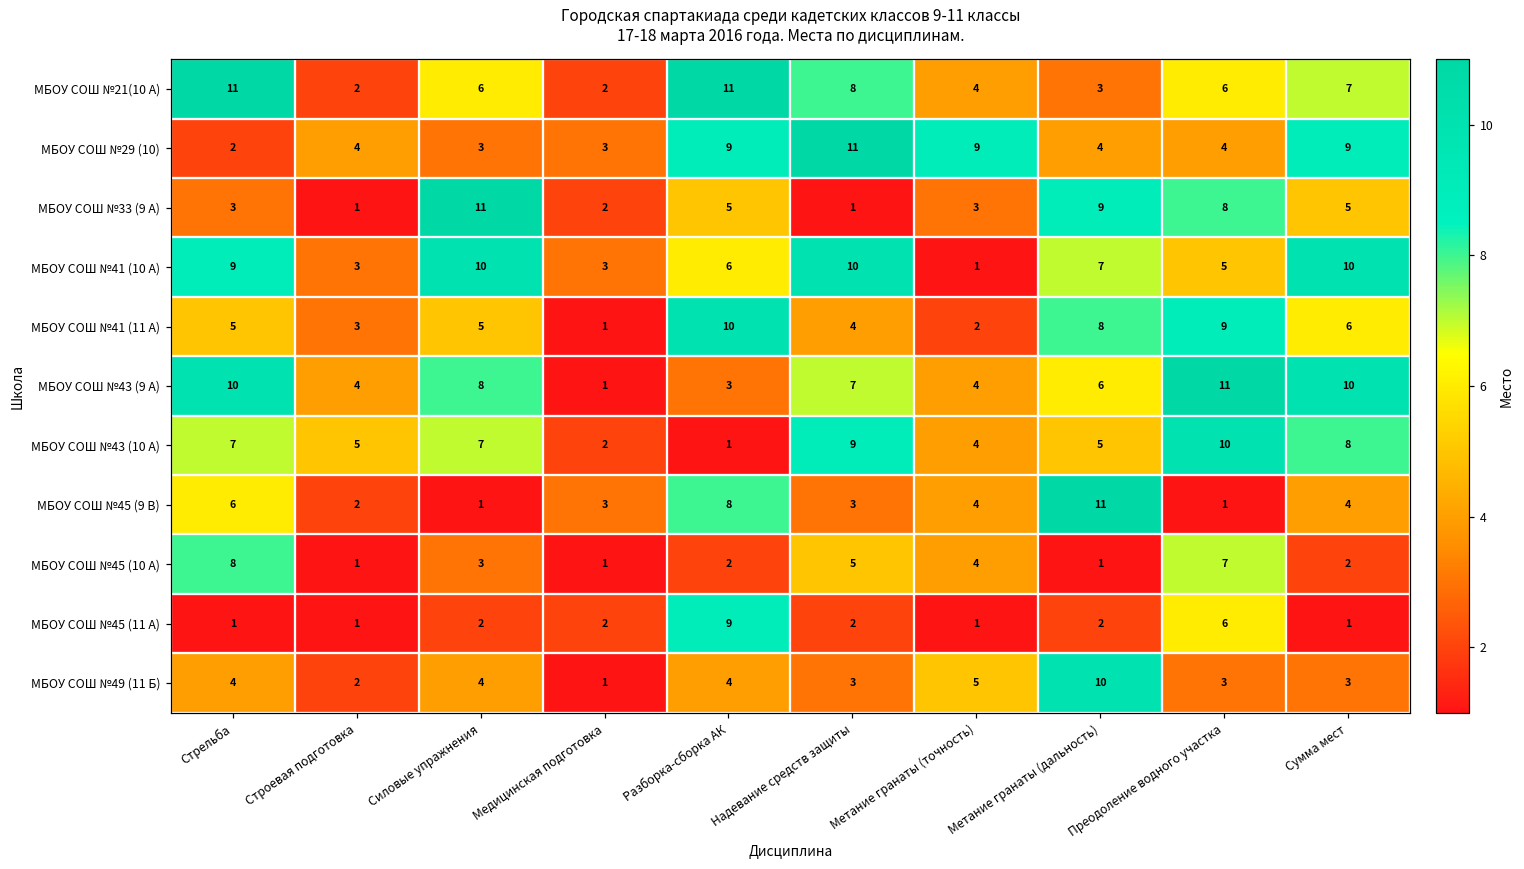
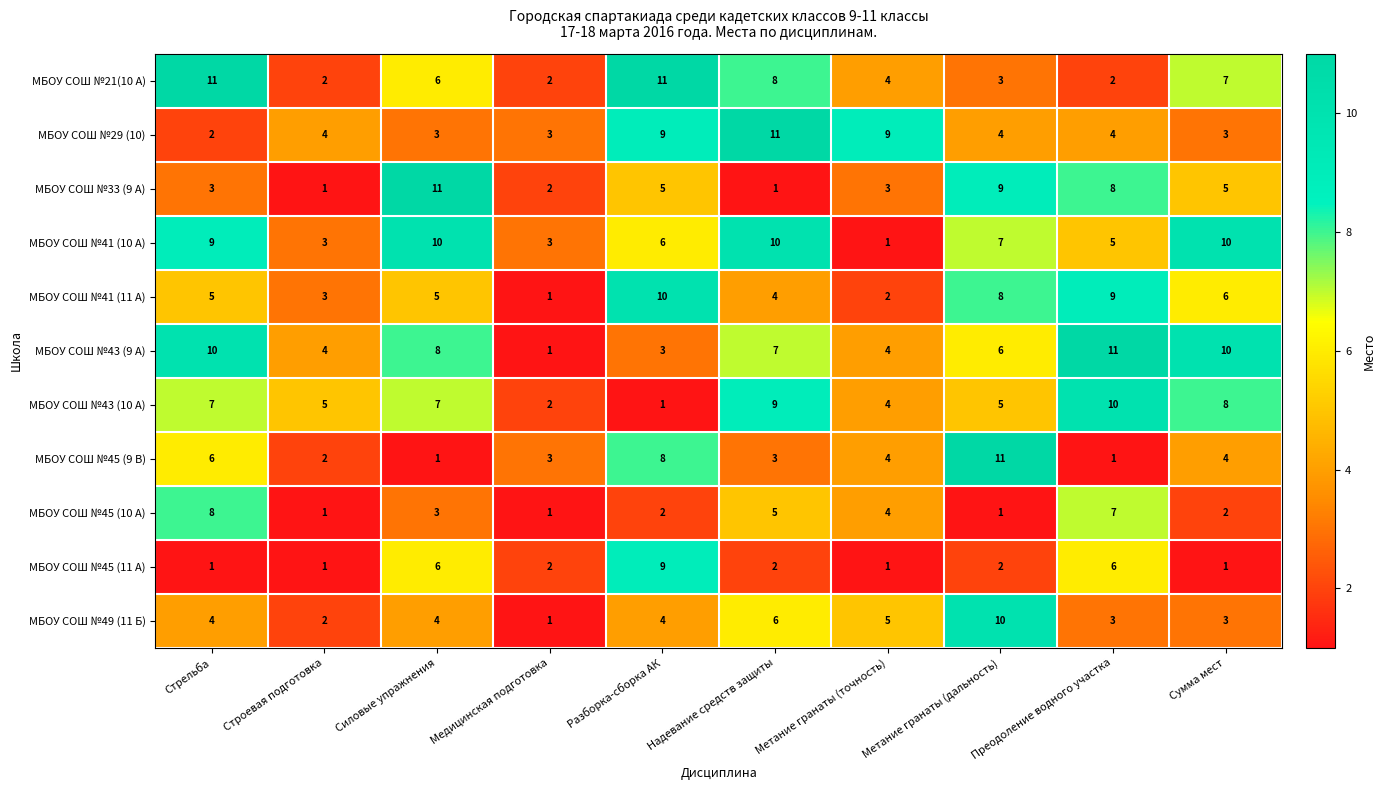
МБОУ СОШ №21(10 А), Преодоление водного участка: 6 -> 2
МБОУ СОШ №29 (10), Сумма мест: 9 -> 3
МБОУ СОШ №45 (11 А), Силовые упражнения: 2 -> 6
МБОУ СОШ №49 (11 Б), Надевание средств защиты: 3 -> 6
